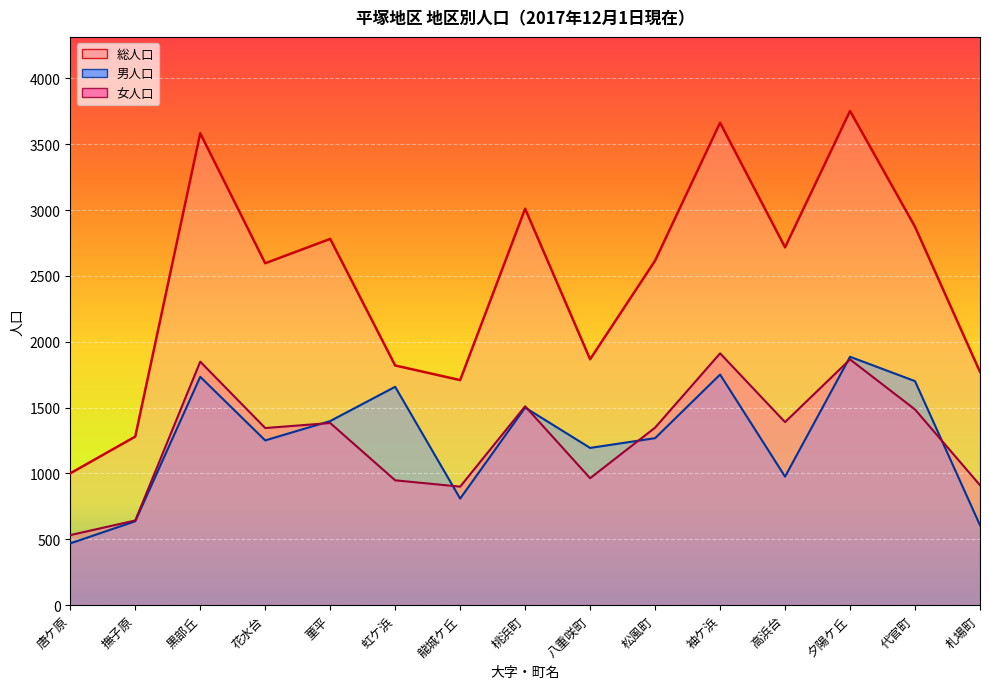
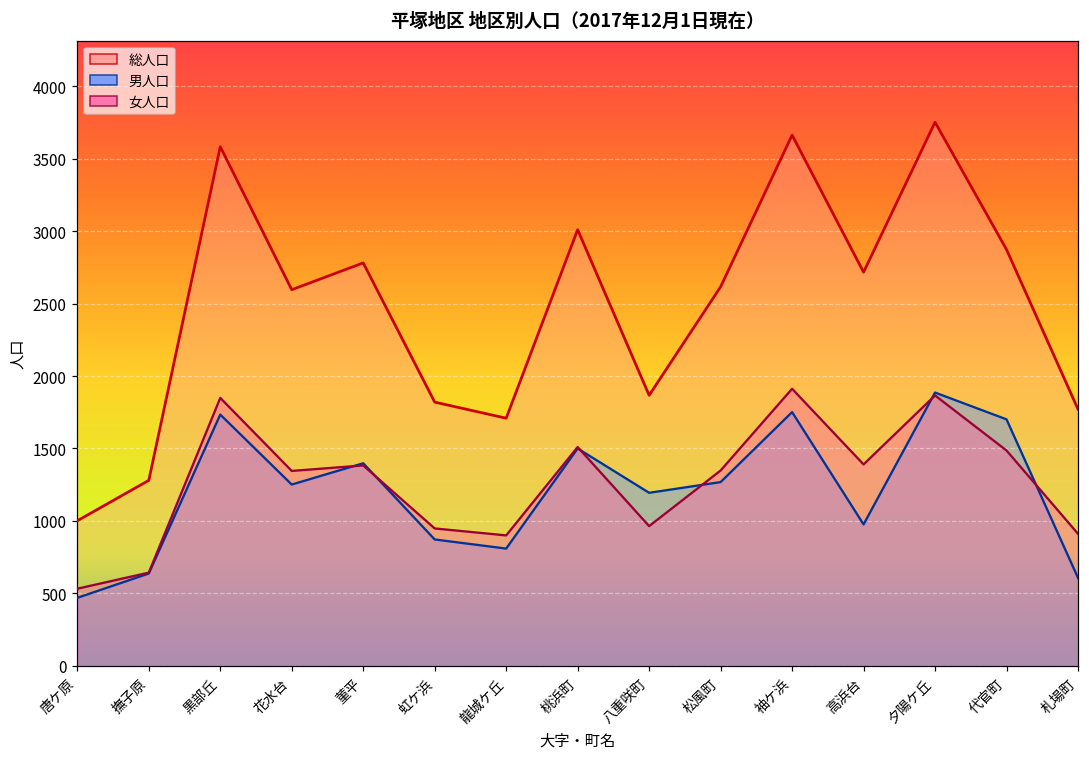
男人口, 虹ケ浜: 1660 -> 870
